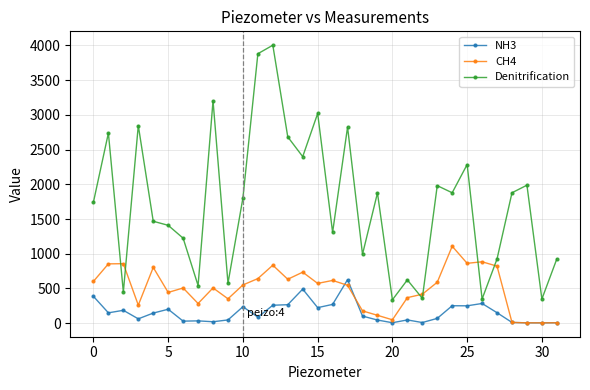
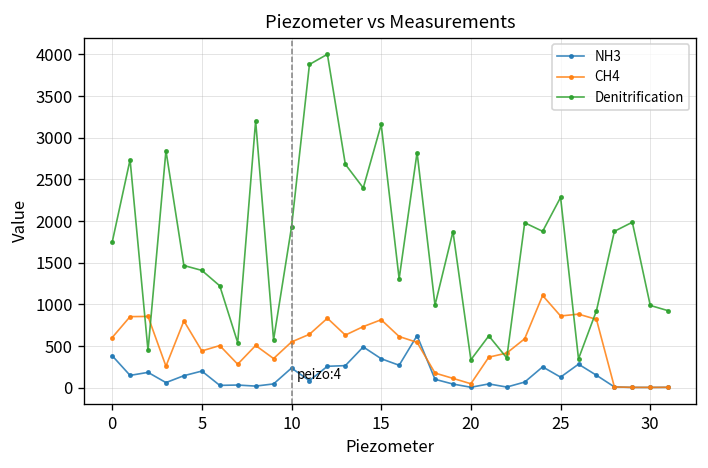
Denitrification, 10: 1800 -> 1900
NH3, 15: 200 -> 300
CH4, 15: 600 -> 800
Denitrification, 15: 3000 -> 3200
NH3, 25: 300 -> 100
Denitrification, 30: 300 -> 1000
